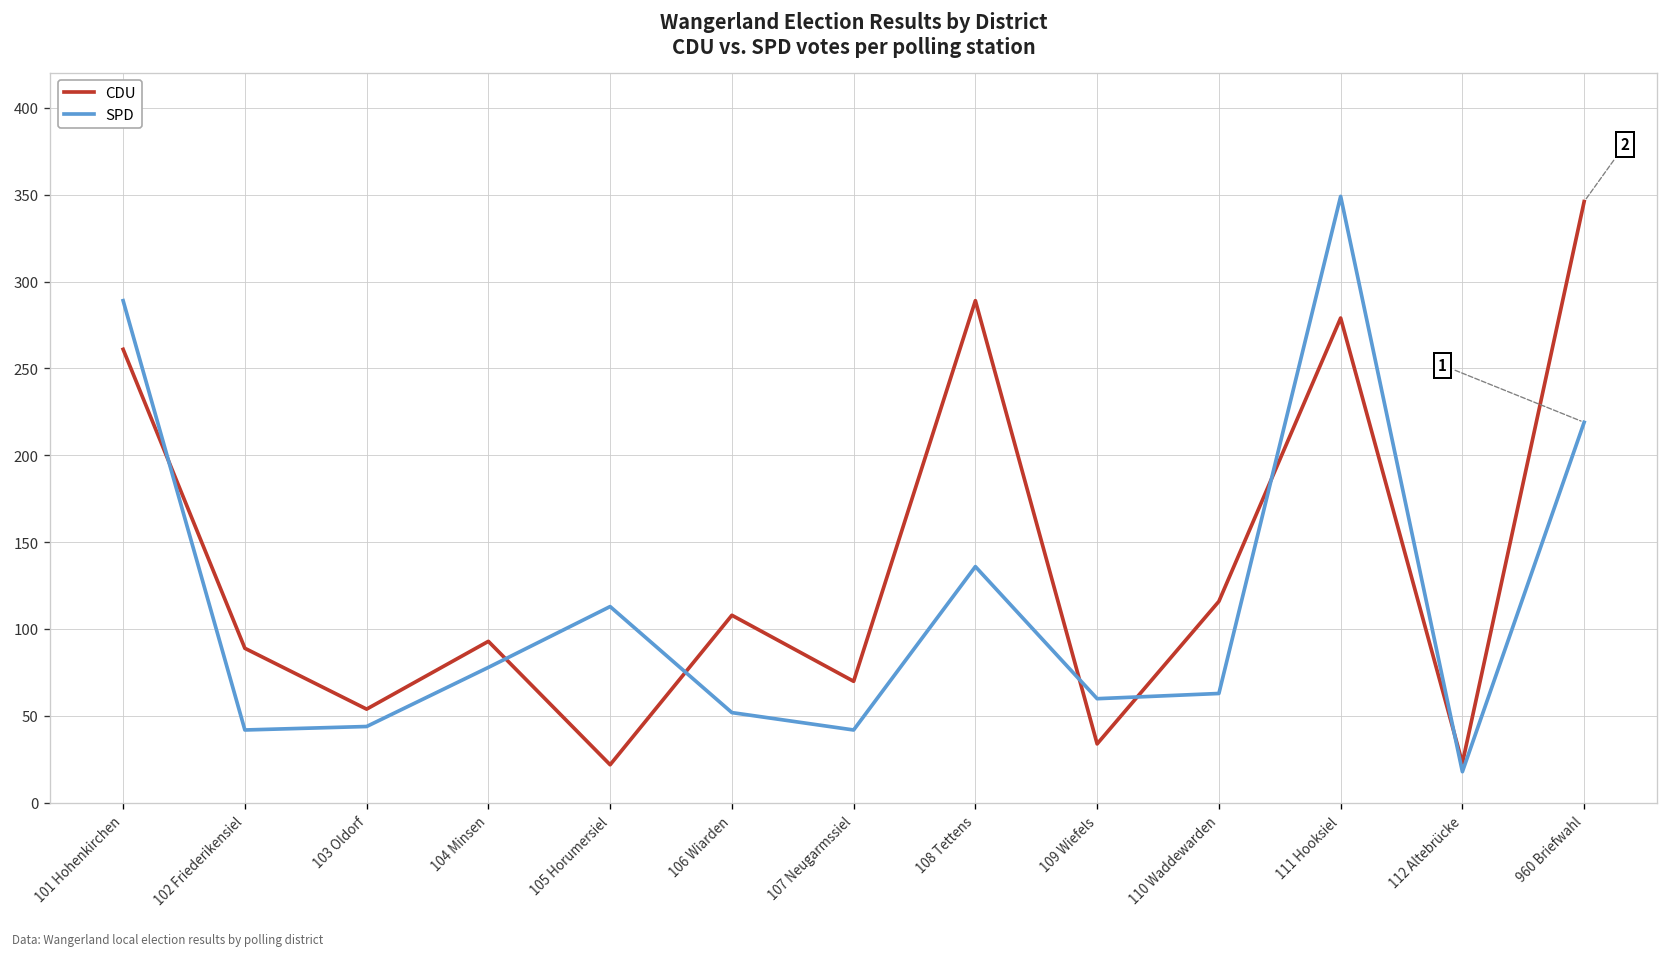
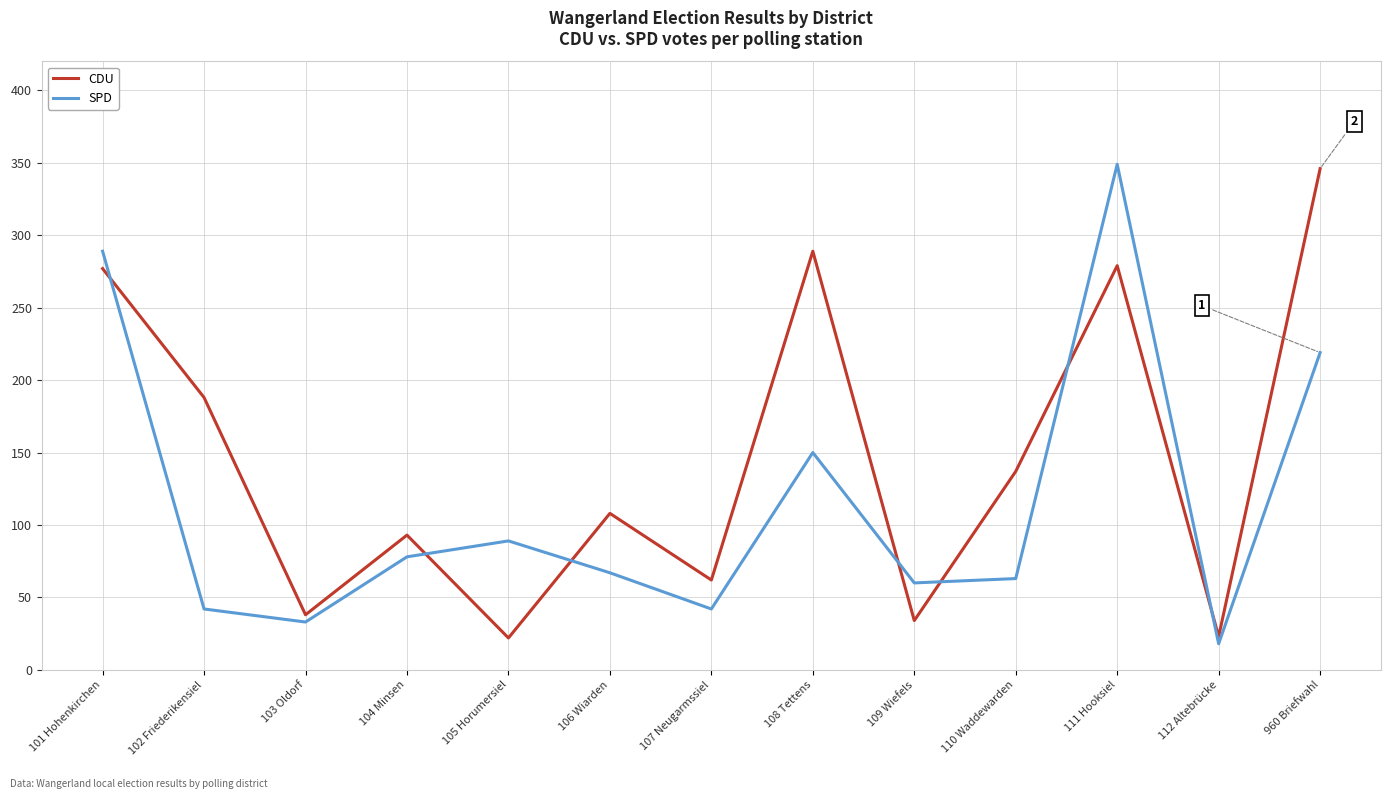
CDU, 101 Hohenkirchen: 261 -> 277
CDU, 102 Friederikensiel: 89 -> 188
CDU, 103 Oldorf: 54 -> 38
SPD, 103 Oldorf: 44 -> 33
SPD, 105 Horumersiel: 113 -> 89
SPD, 106 Wiarden: 52 -> 67
CDU, 107 Neugarmssiel: 70 -> 62
SPD, 108 Tettens: 136 -> 150
CDU, 110 Waddewarden: 116 -> 137
